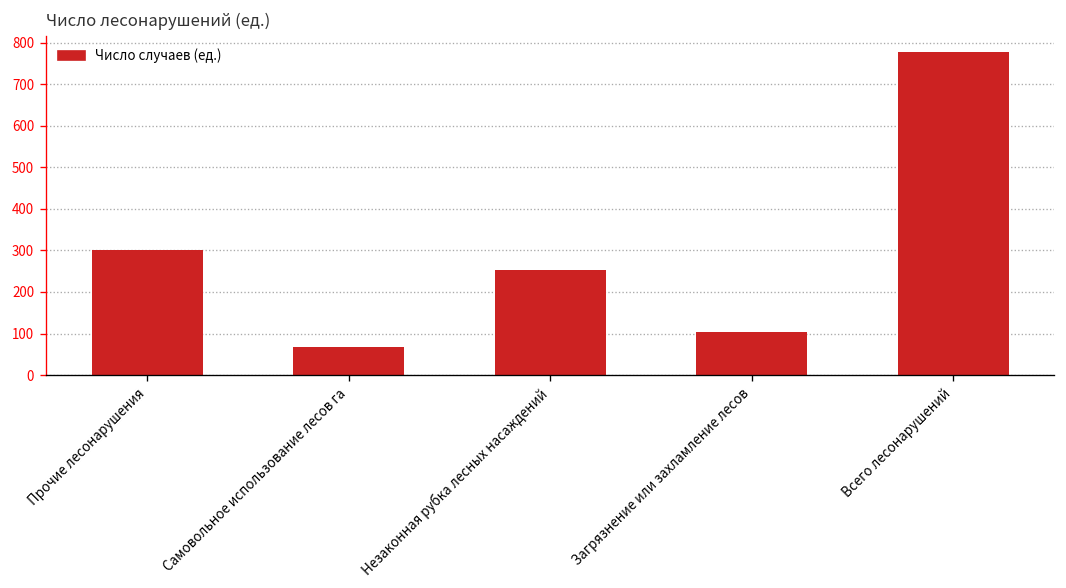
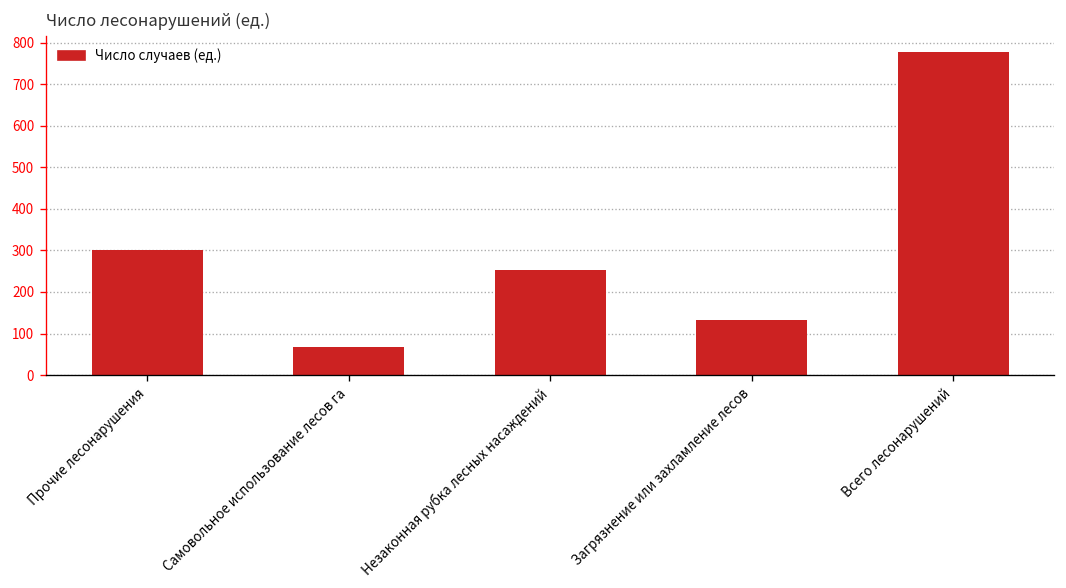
Загрязнение или захламление лесов: 100 -> 130
